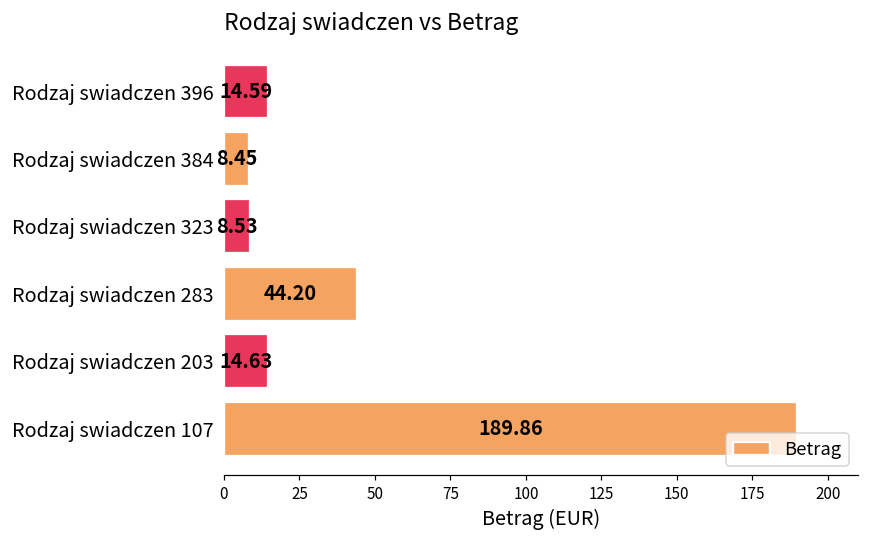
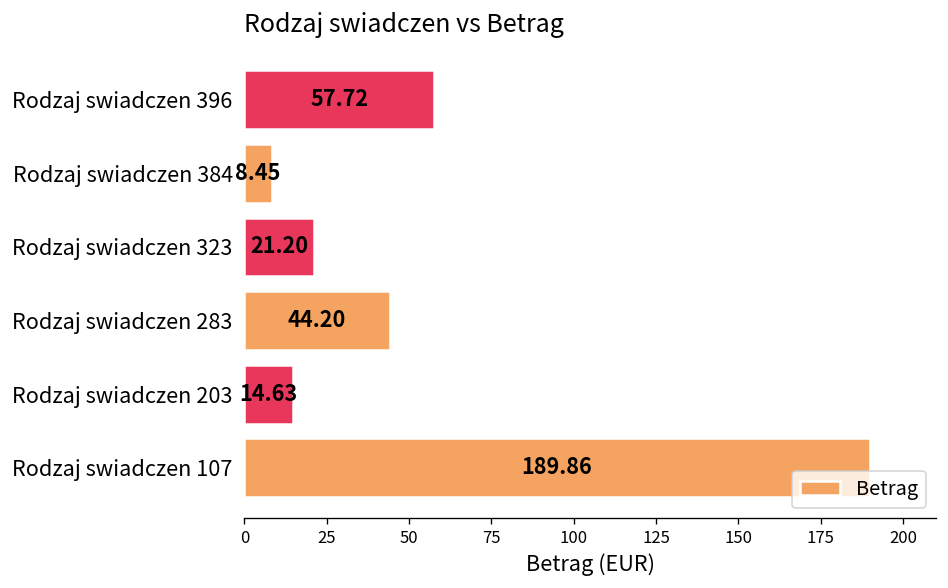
Rodzaj swiadczen 396: 14.59 -> 57.72
Rodzaj swiadczen 323: 8.53 -> 21.20
